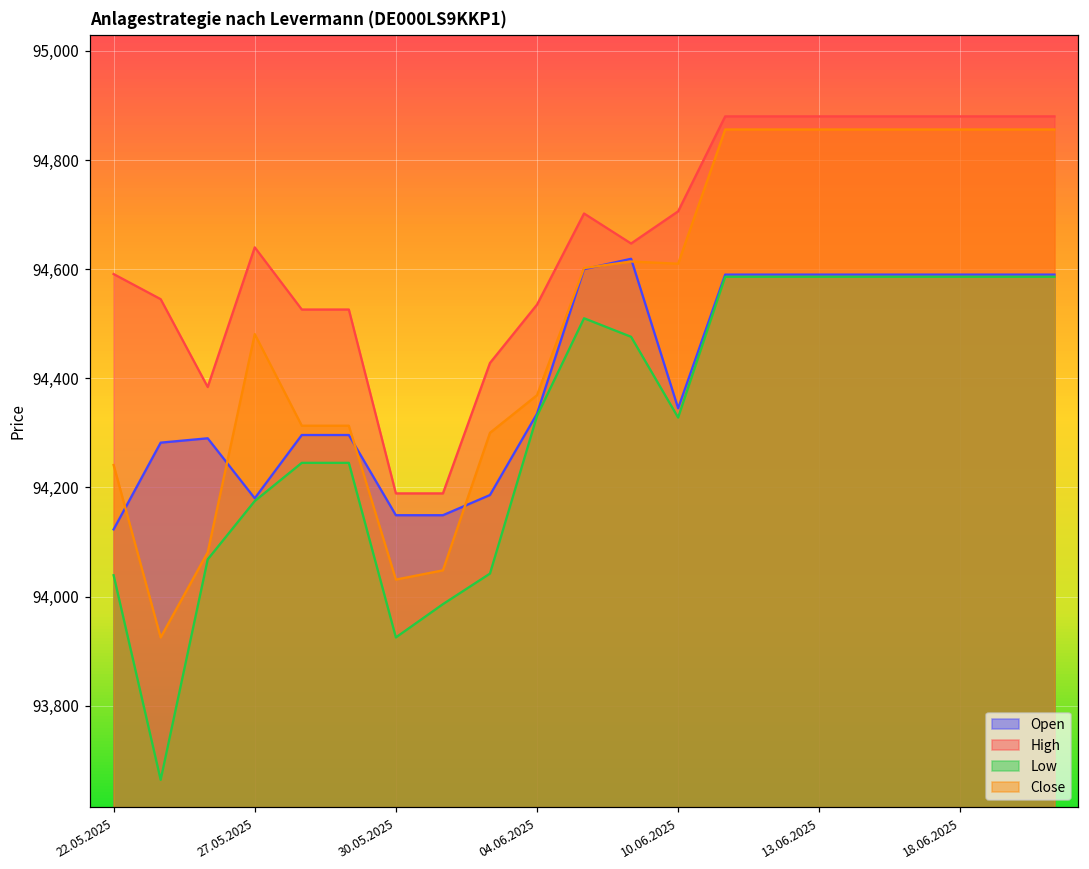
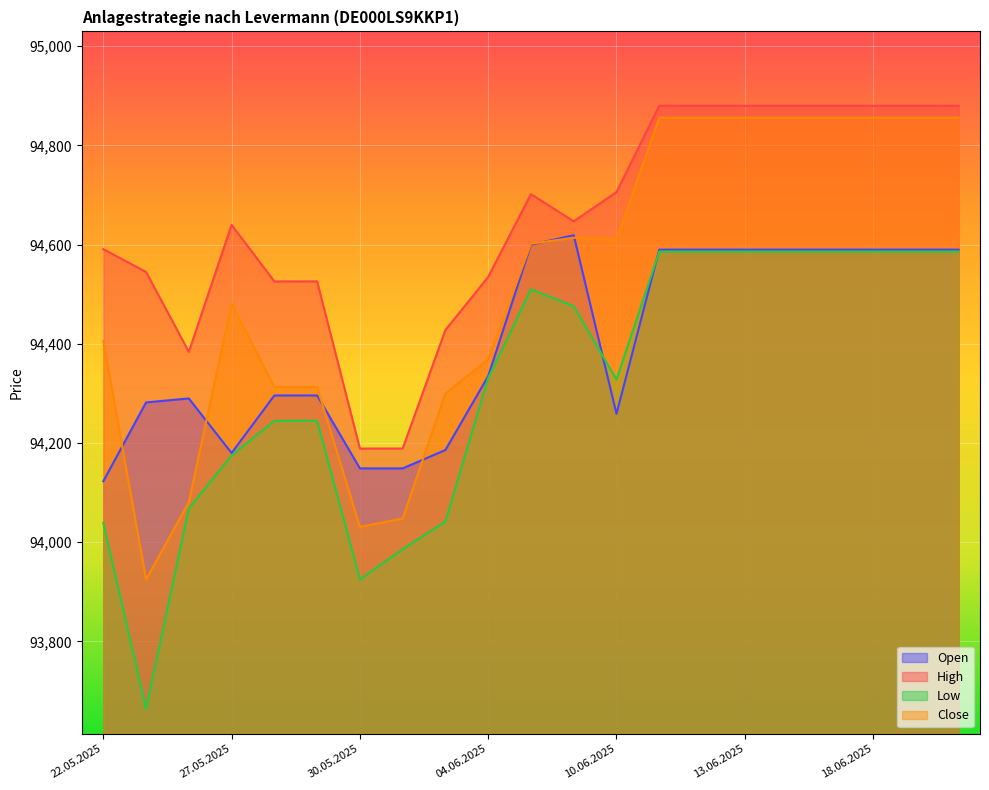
Close, 22.05.2025: 94,240 -> 94,410
Open, 10.06.2025: 94,350 -> 94,260
